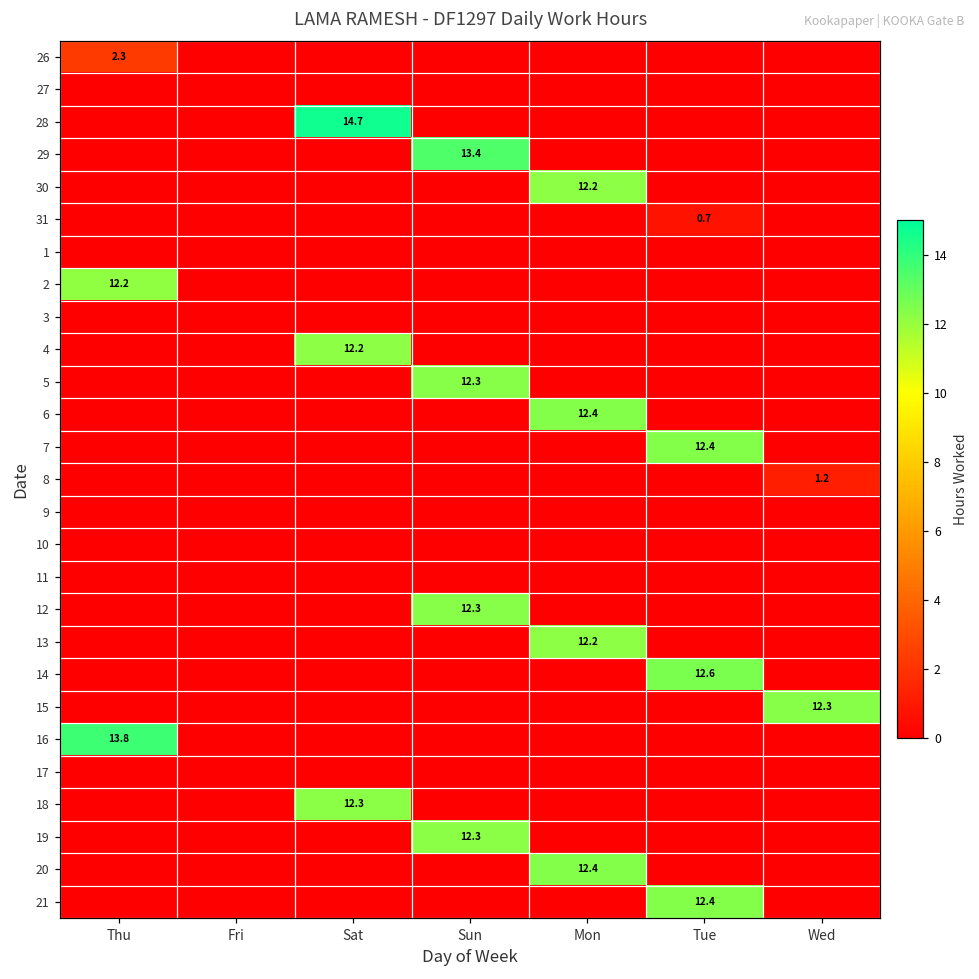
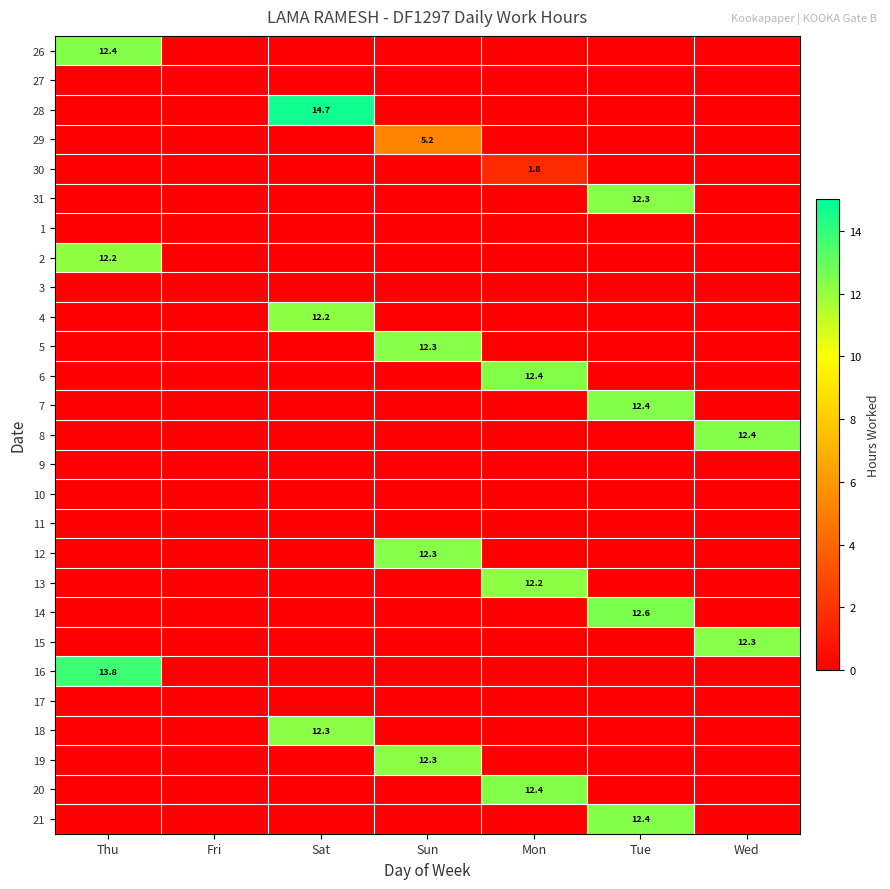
26, Thu: 2.3 -> 12.4
29, Sun: 13.4 -> 5.2
30, Mon: 12.2 -> 1.8
31, Tue: 0.7 -> 12.3
8, Wed: 1.2 -> 12.4
